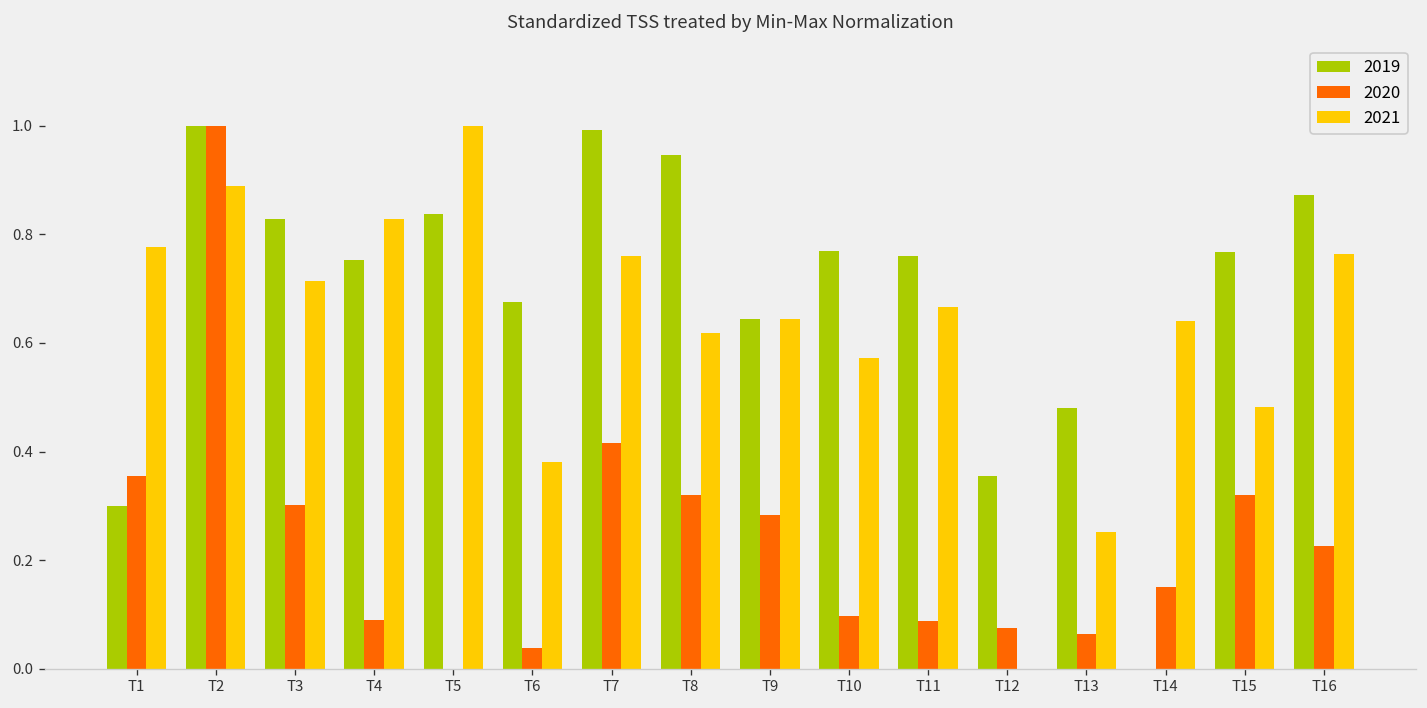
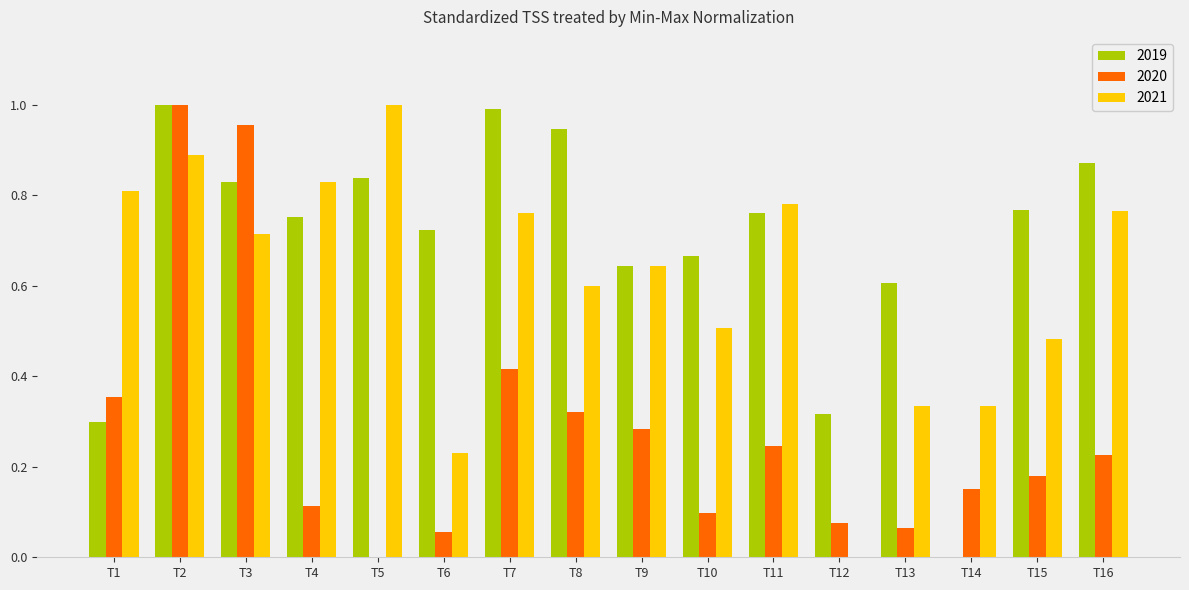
2021, T1: 0.78 -> 0.81
2020, T3: 0.30 -> 0.96
2020, T4: 0.09 -> 0.11
2019, T6: 0.68 -> 0.72
2020, T6: 0.04 -> 0.06
2021, T6: 0.38 -> 0.23
2021, T8: 0.62 -> 0.60
2019, T10: 0.77 -> 0.67
2021, T10: 0.57 -> 0.51
2020, T11: 0.09 -> 0.25
2021, T11: 0.67 -> 0.78
2019, T12: 0.35 -> 0.32
2019, T13: 0.48 -> 0.61
2021, T13: 0.25 -> 0.33
2021, T14: 0.64 -> 0.33
2020, T15: 0.32 -> 0.18
